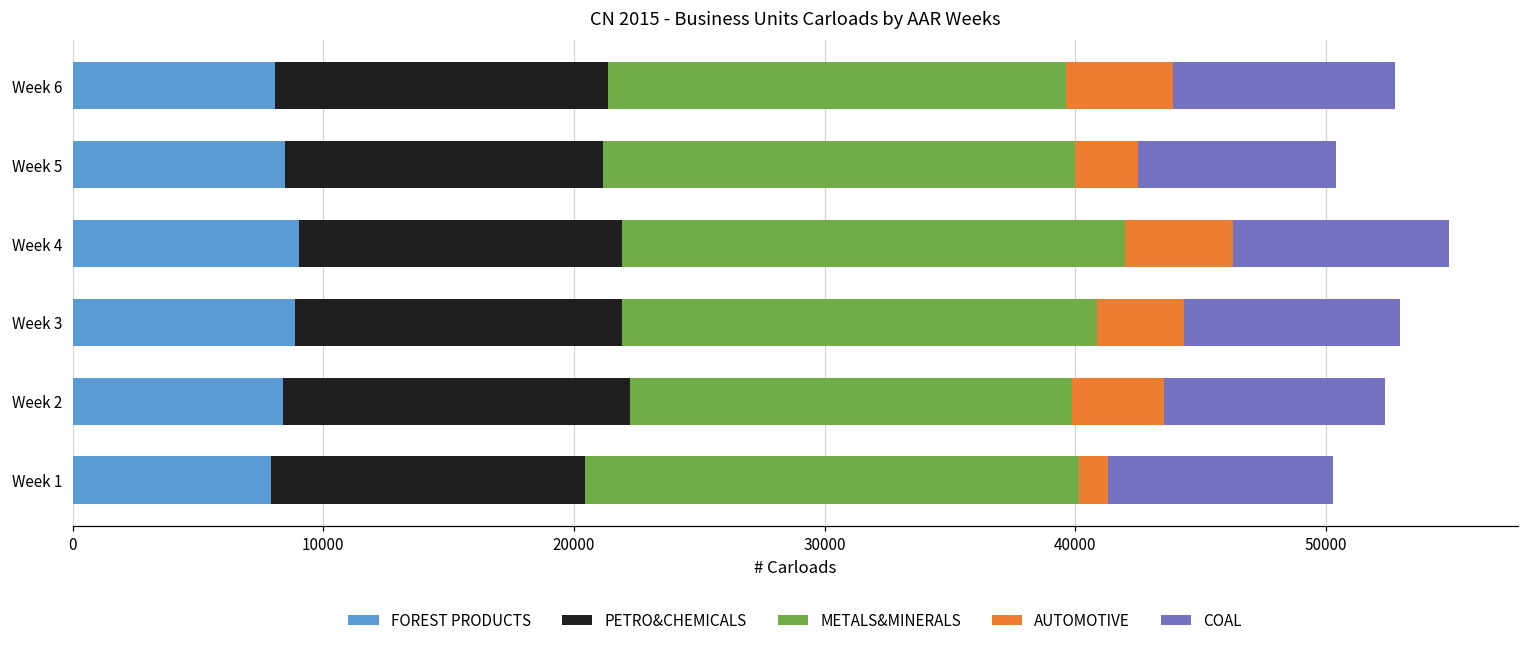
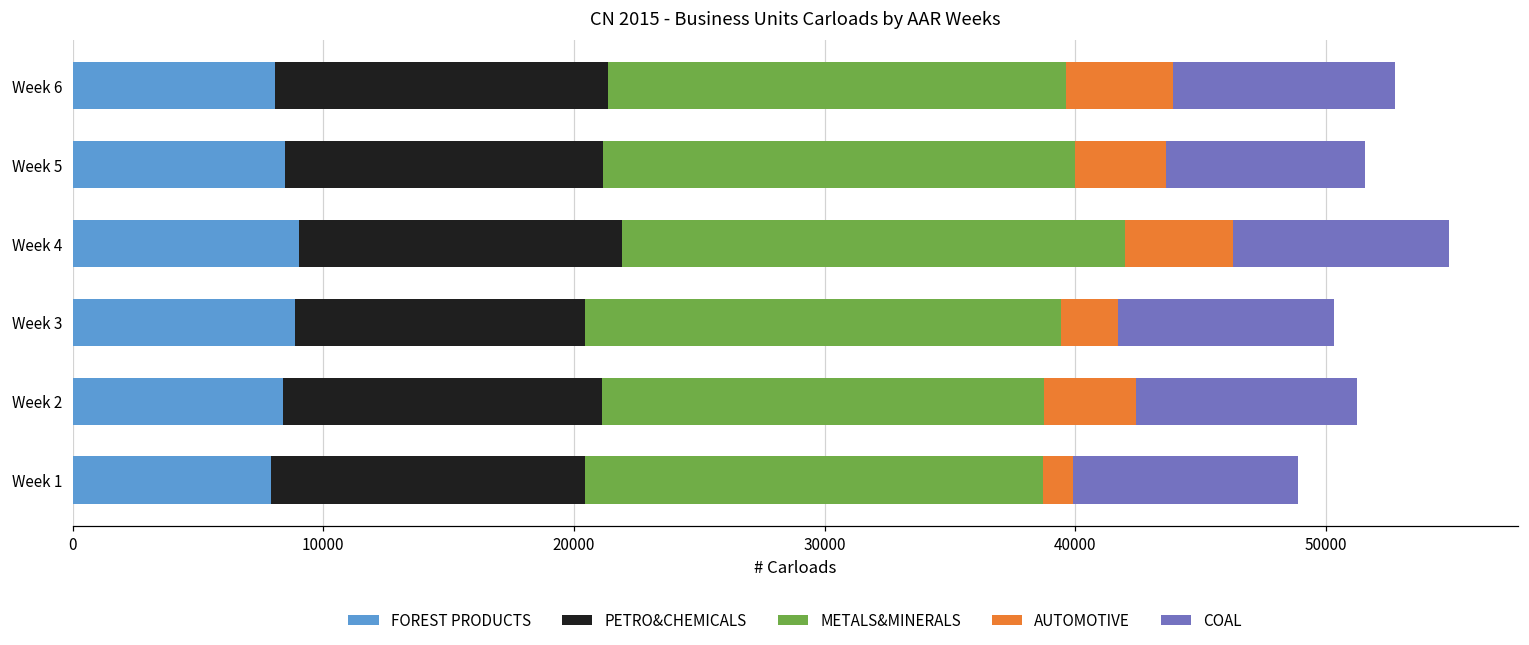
AUTOMOTIVE, Week 5: 2500 -> 3600
PETRO&CHEMICALS, Week 3: 13000 -> 11600
AUTOMOTIVE, Week 3: 3500 -> 2300
PETRO&CHEMICALS, Week 2: 13800 -> 12700
METALS&MINERALS, Week 1: 19700 -> 18300
